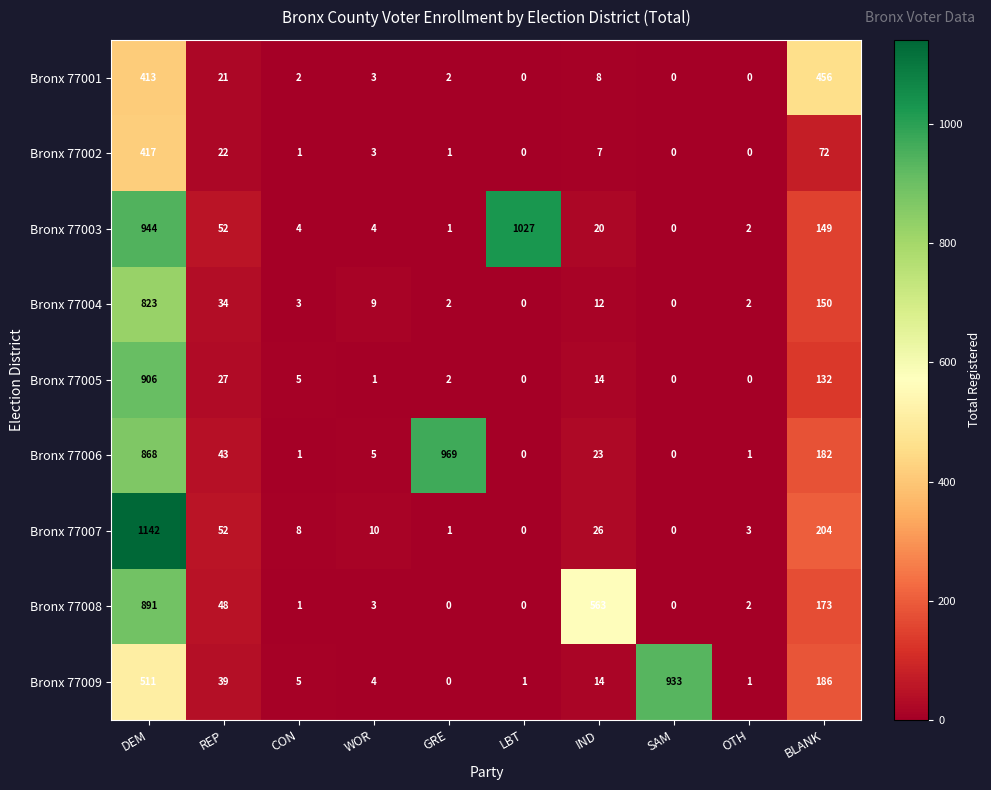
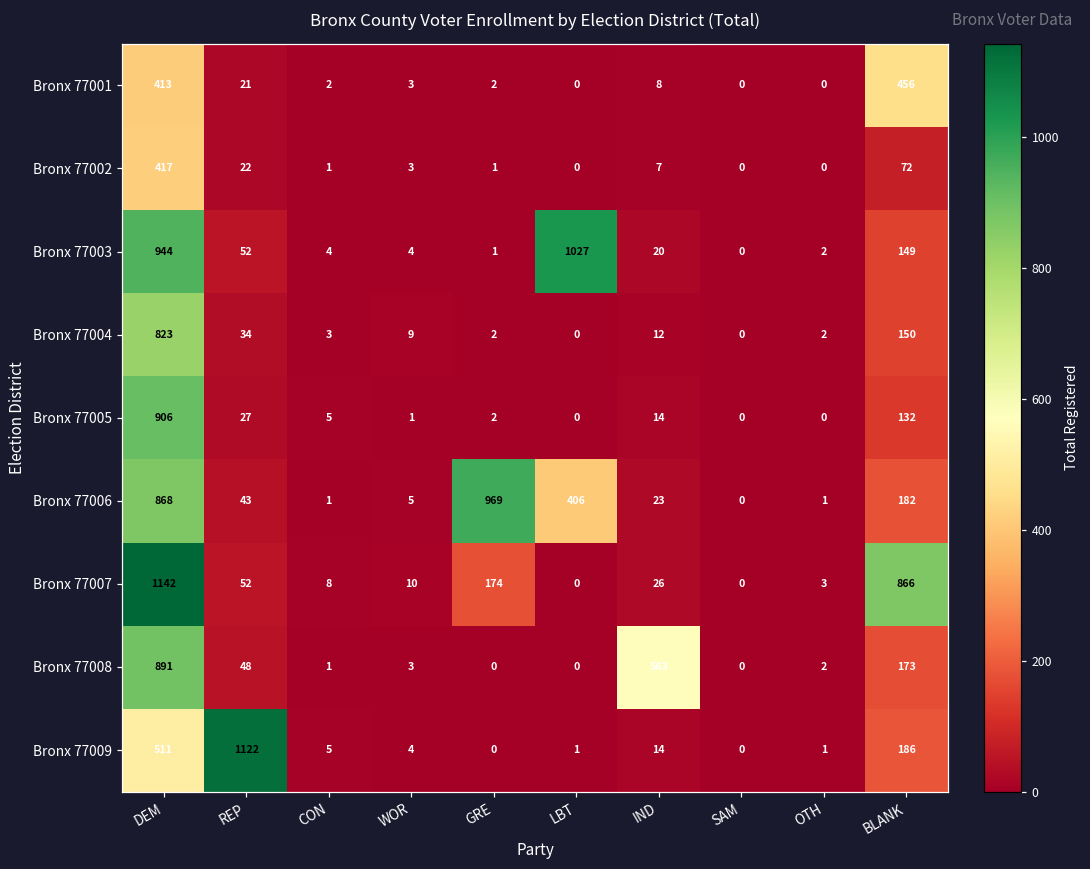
Bronx 77006, LBT: 0 -> 406
Bronx 77007, GRE: 1 -> 174
Bronx 77007, BLANK: 204 -> 866
Bronx 77009, REP: 39 -> 1122
Bronx 77009, SAM: 933 -> 0
